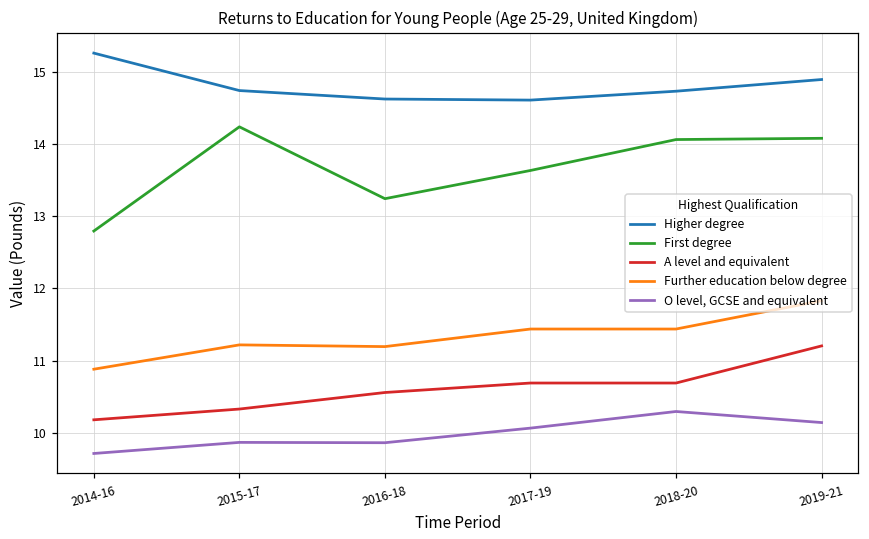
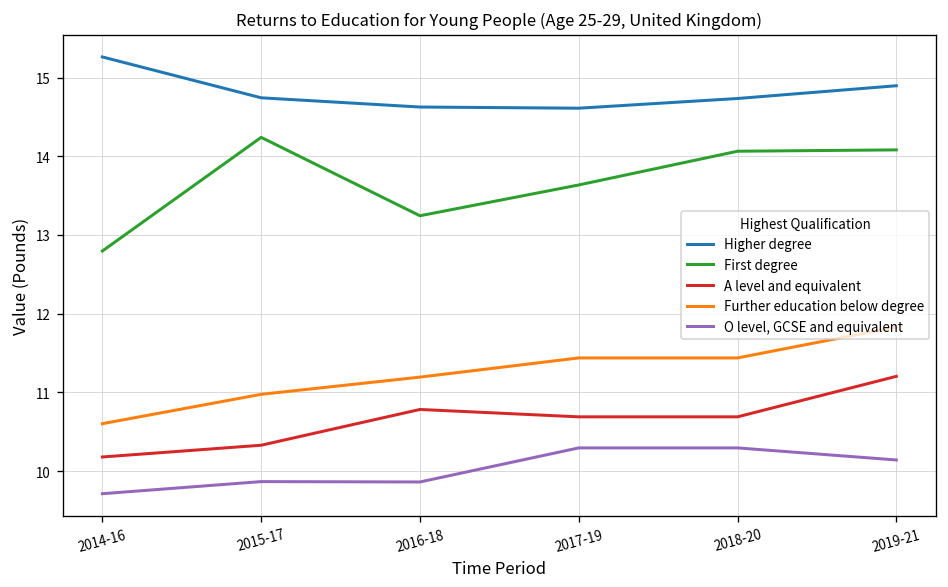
Further education below degree, 2014-16: 10.9 -> 10.6
Further education below degree, 2015-17: 11.2 -> 11.0
A level and equivalent, 2016-18: 10.6 -> 10.8
O level, GCSE and equivalent, 2017-19: 10.1 -> 10.3
